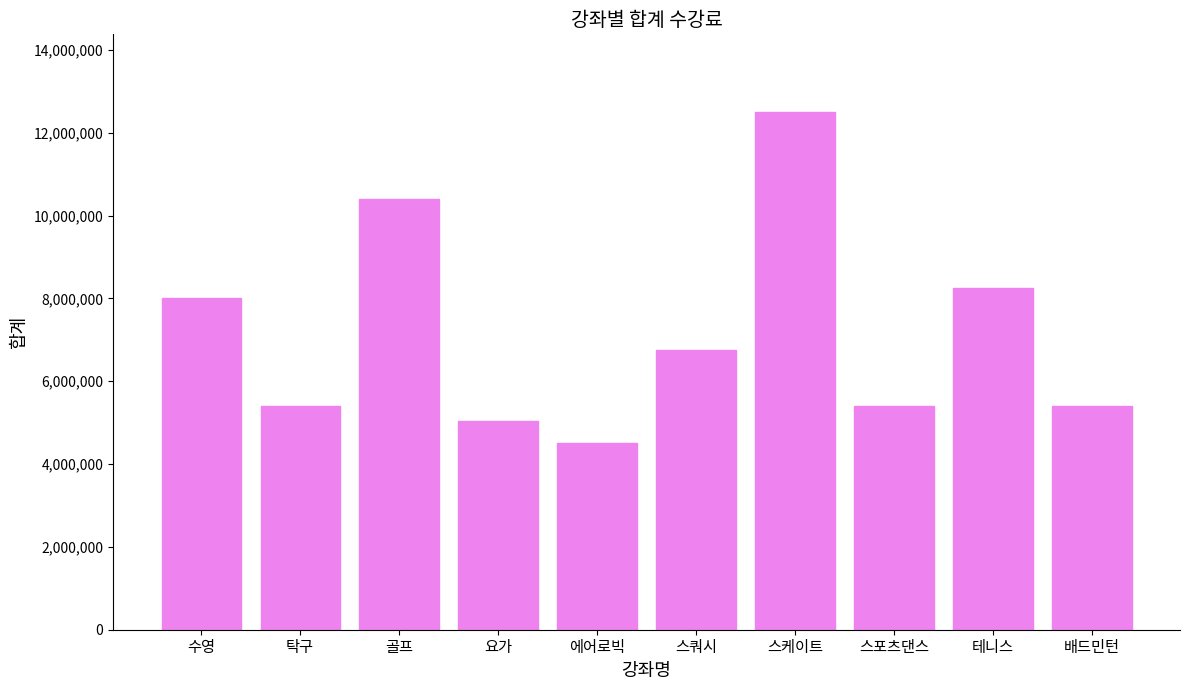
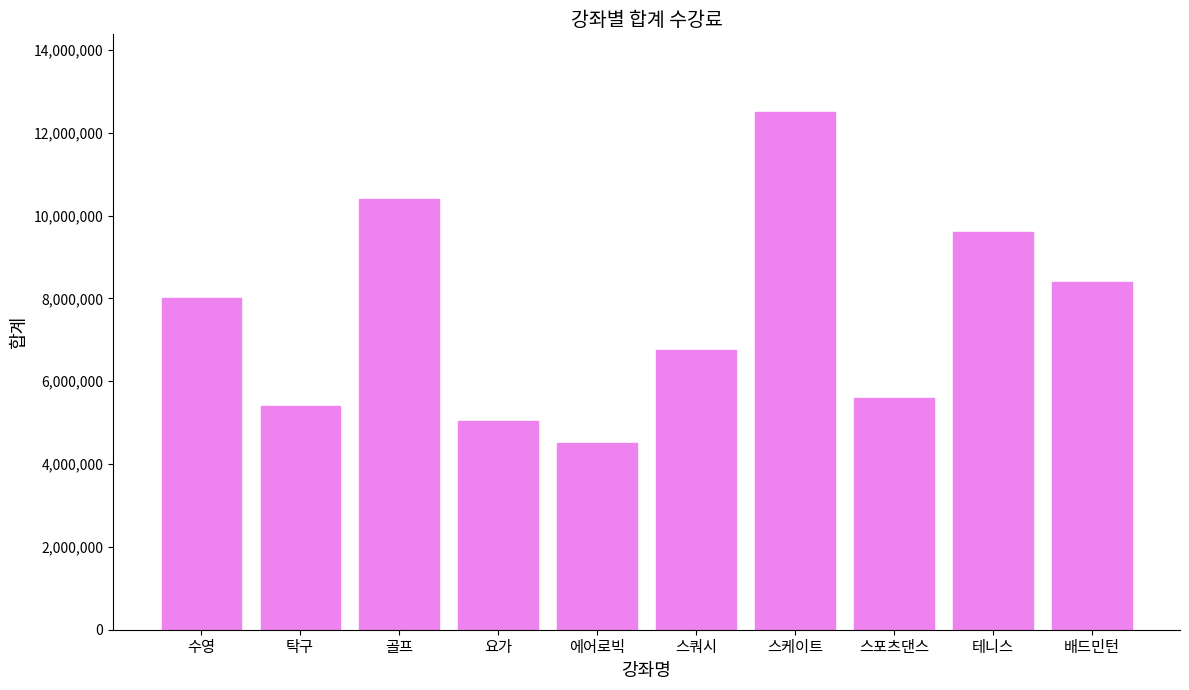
스포츠댄스: 5,400,000 -> 5,600,000
테니스: 8,300,000 -> 9,600,000
배드민턴: 5,400,000 -> 8,400,000
